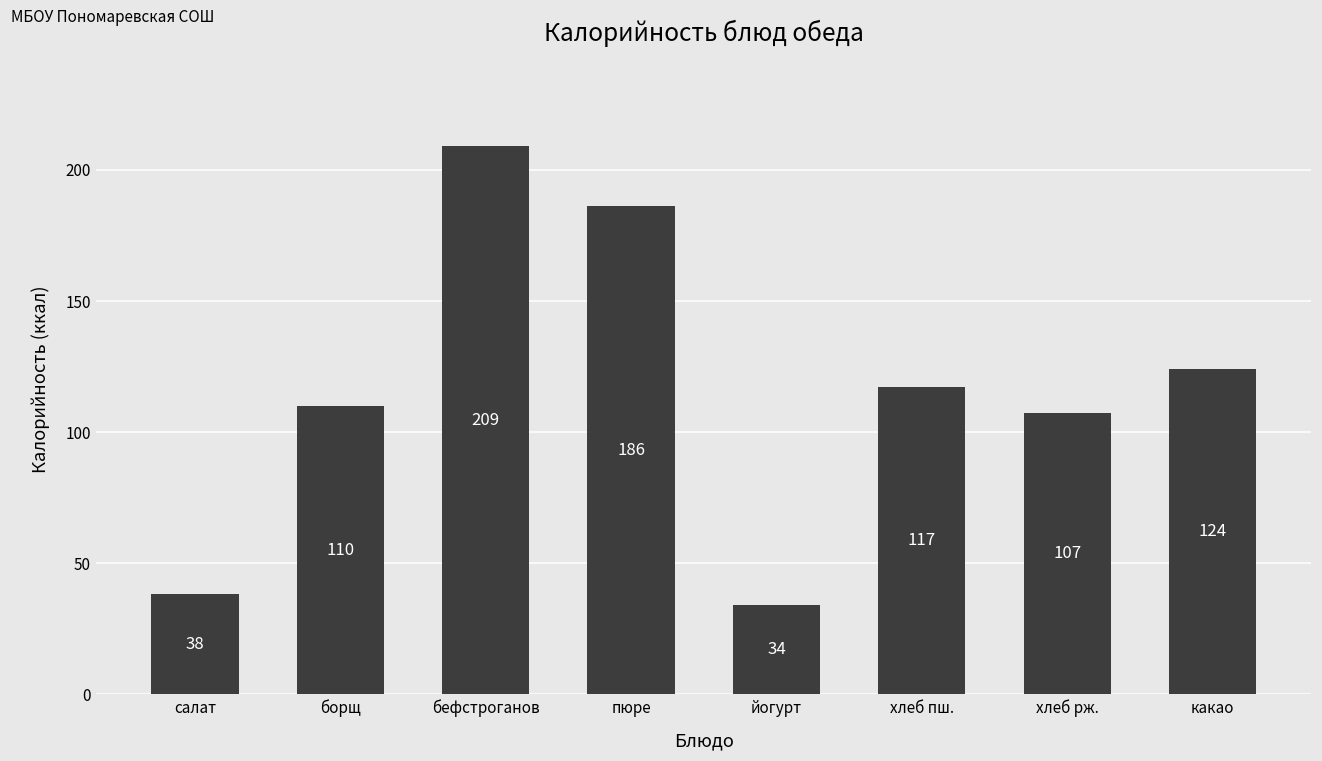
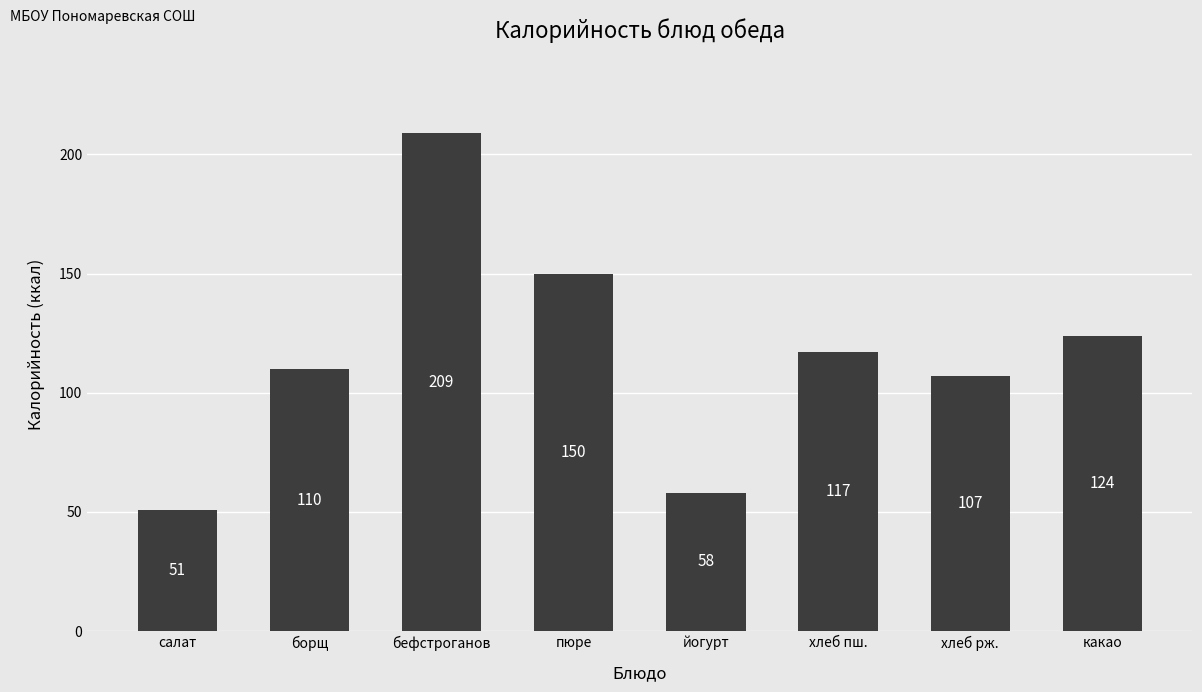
салат: 38 -> 51
пюре: 186 -> 150
йогурт: 34 -> 58
